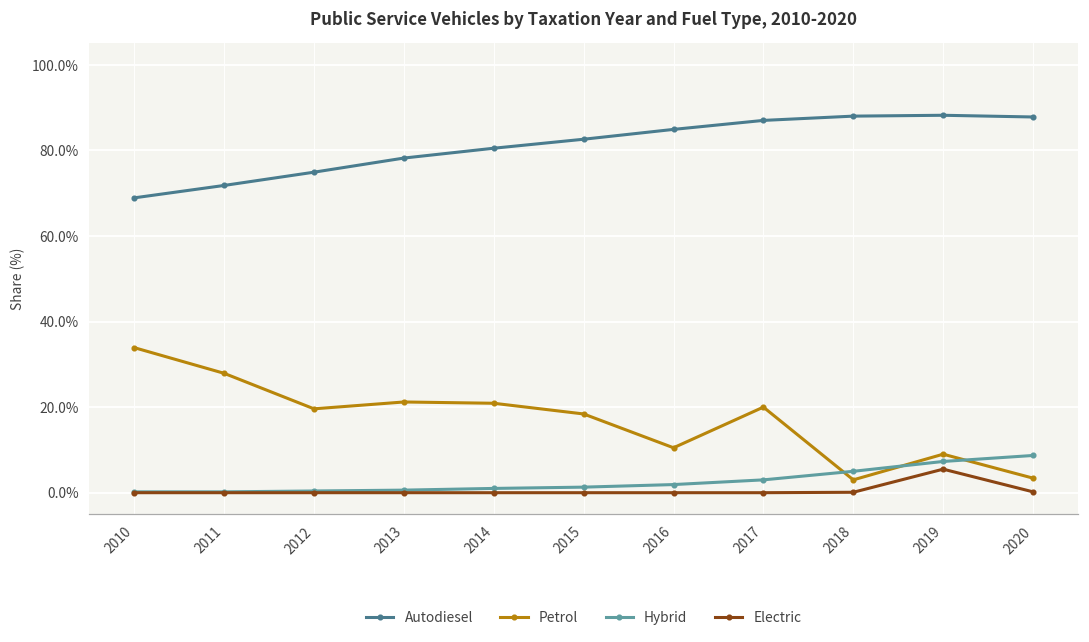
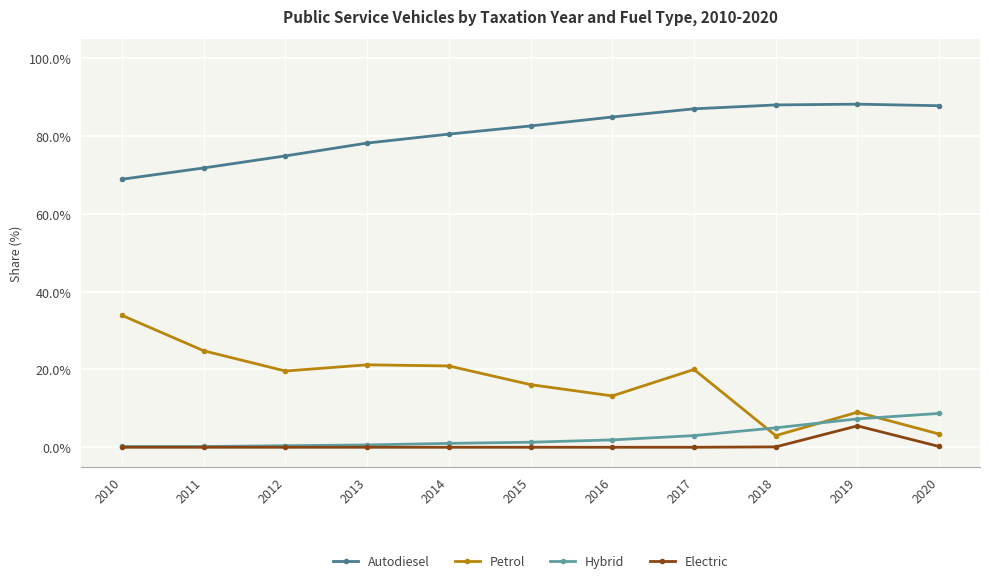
Petrol, 2011: 28% -> 25%
Petrol, 2015: 18% -> 16%
Petrol, 2016: 11% -> 13%
